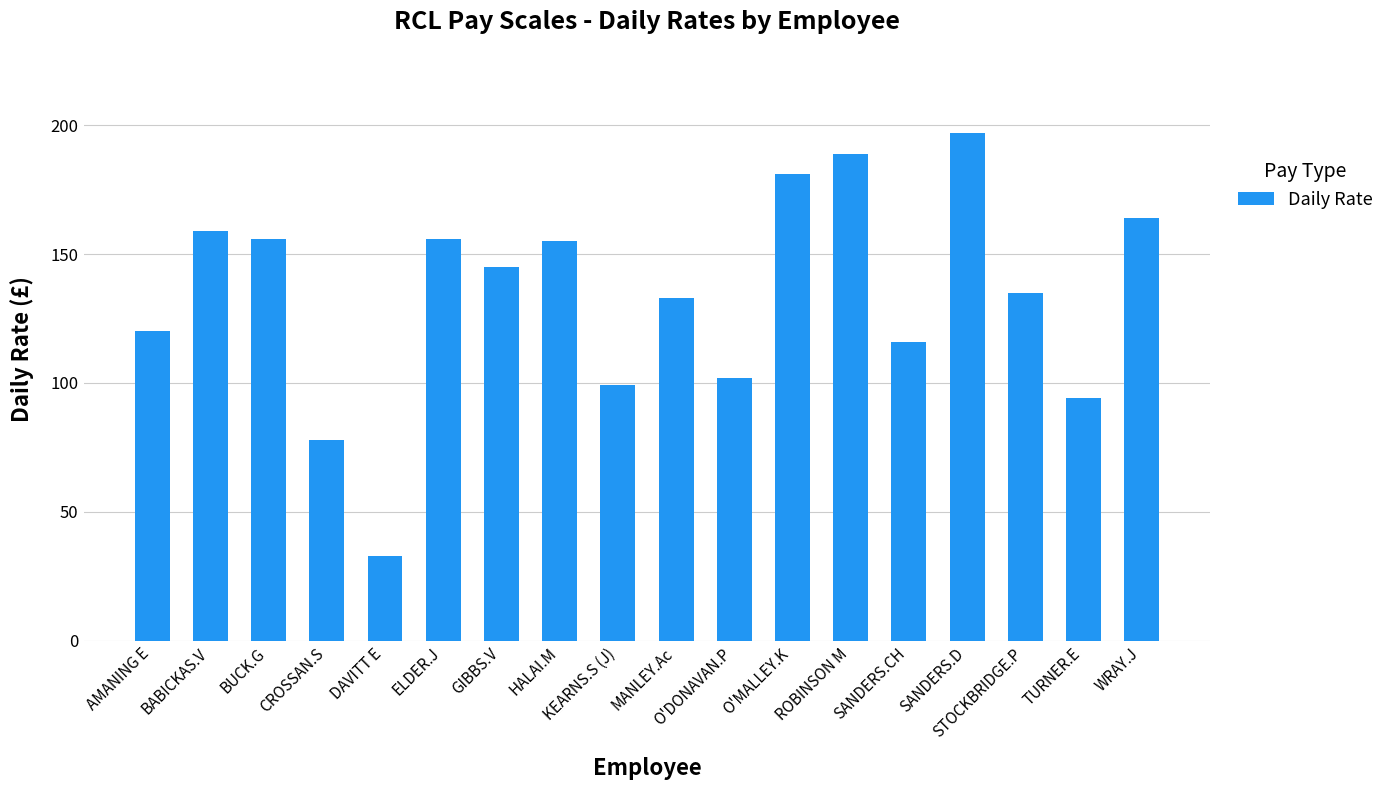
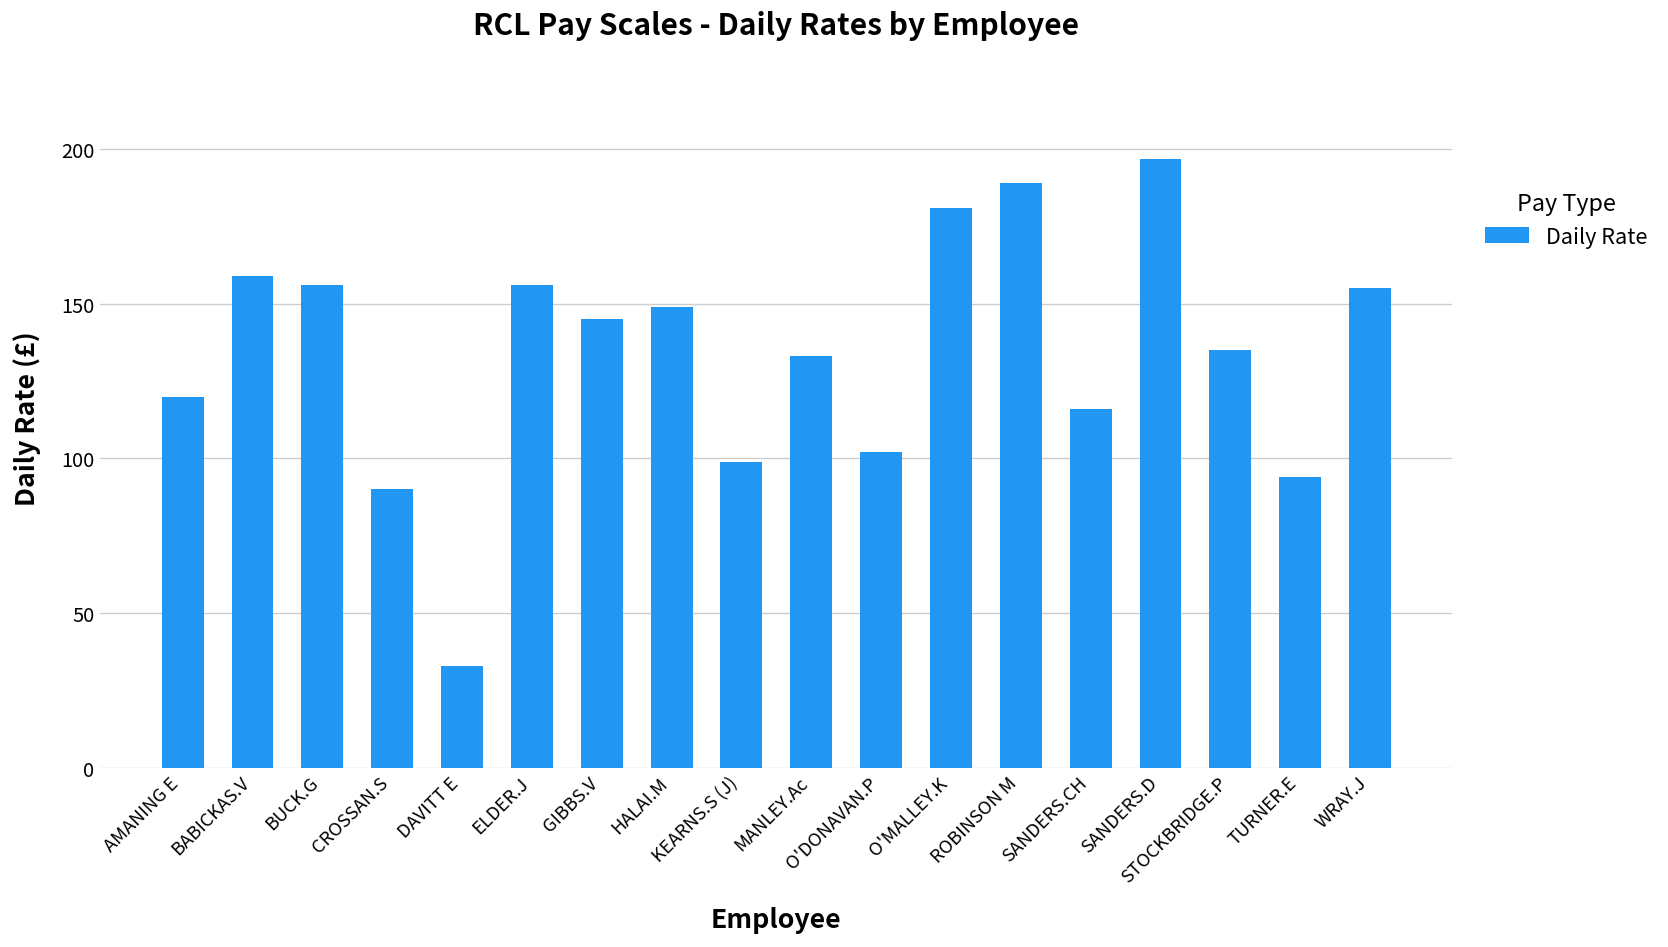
CROSSAN.S: 78 -> 90
HALAI.M: 155 -> 149
WRAY.J: 164 -> 155
